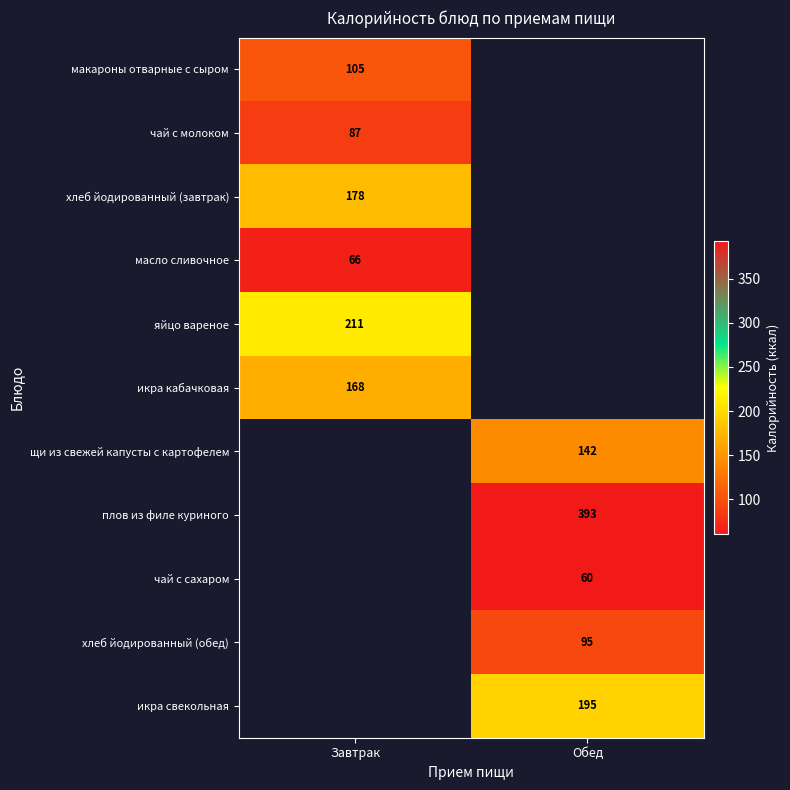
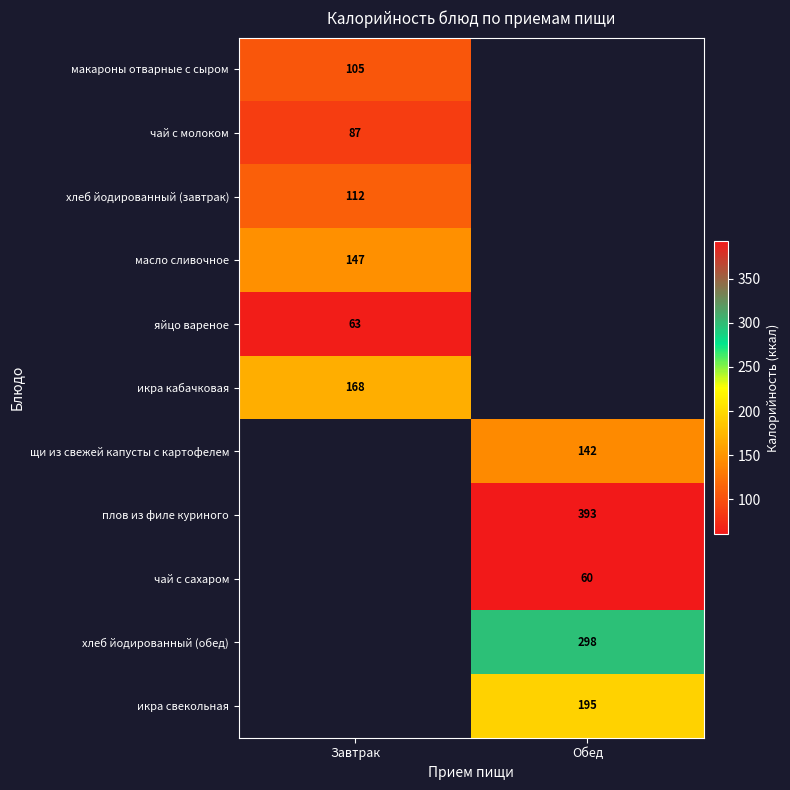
хлеб йодированный (завтрак), Завтрак: 178 -> 112
масло сливочное, Завтрак: 66 -> 147
яйцо вареное, Завтрак: 211 -> 63
хлеб йодированный (обед), Обед: 95 -> 298
